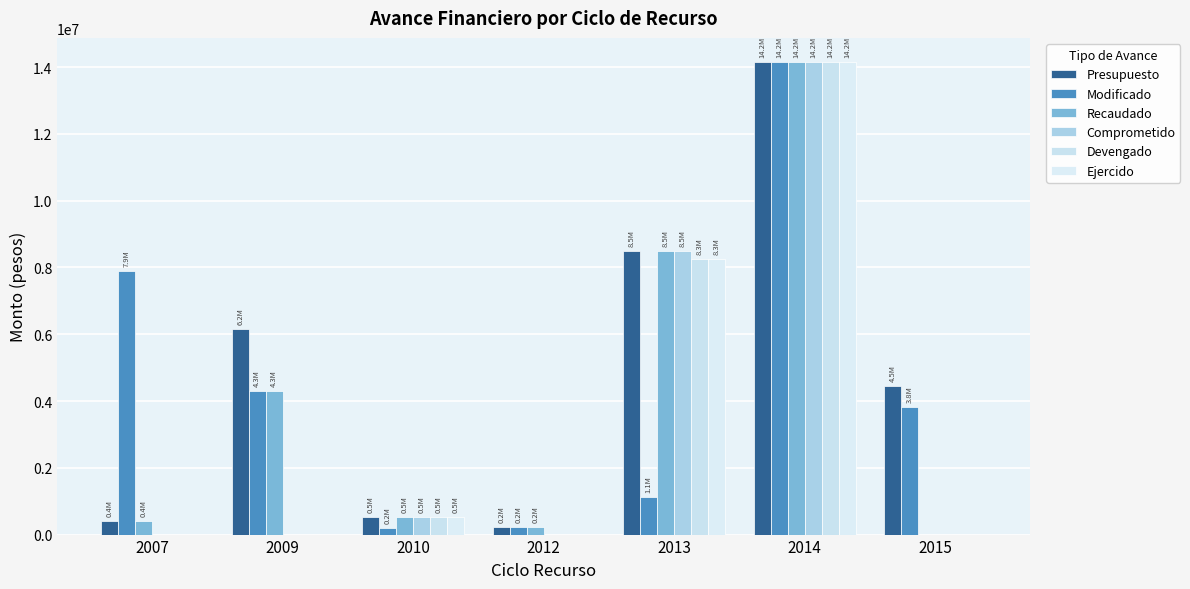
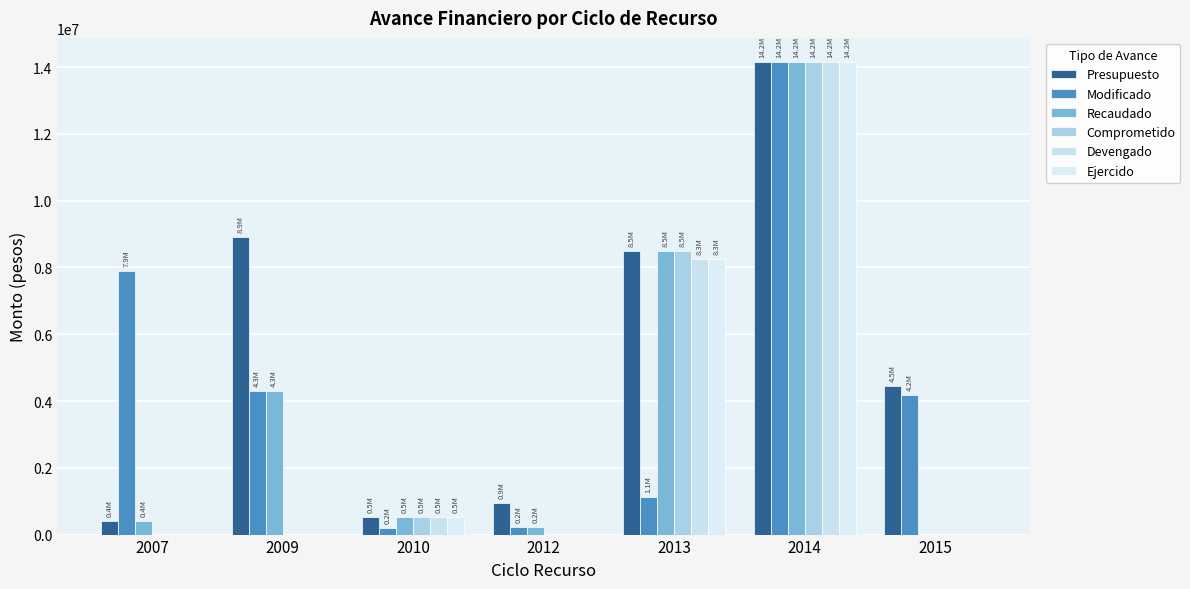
Presupuesto, 2009: 6.2M -> 8.9M
Presupuesto, 2012: 0.2M -> 0.9M
Modificado, 2015: 3.8M -> 4.2M
